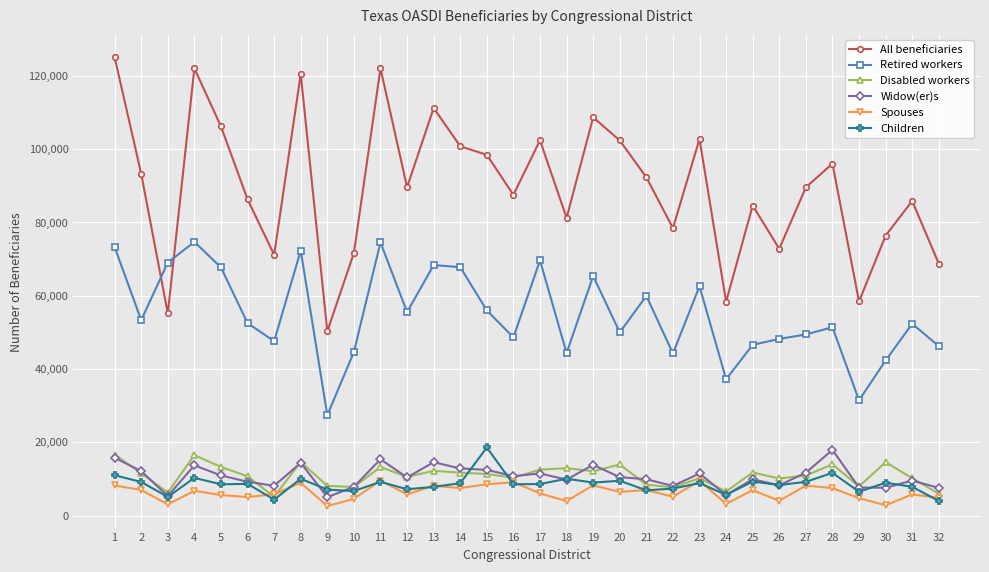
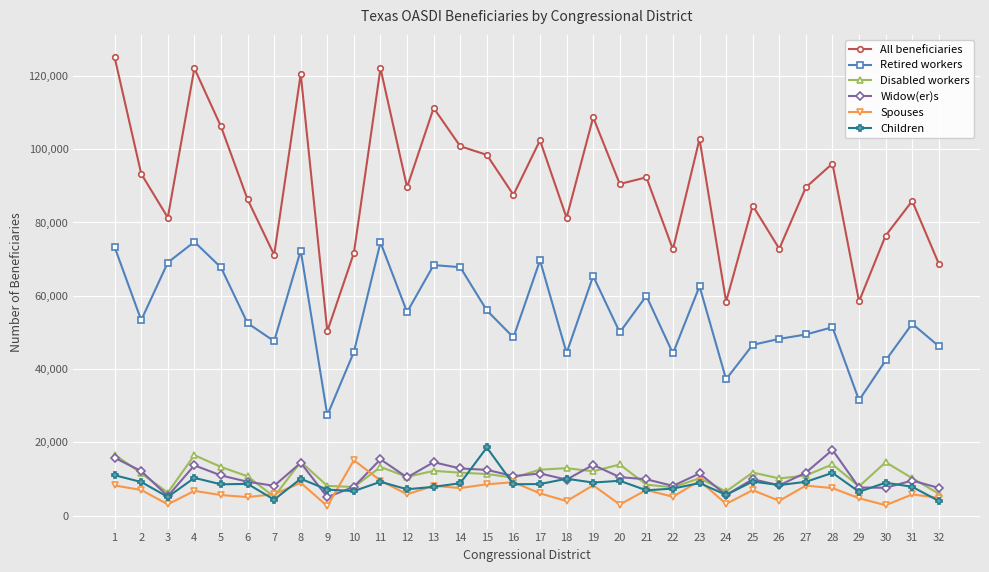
All beneficiaries, 3: 55,000 -> 81,000
Spouses, 10: 5,000 -> 15,000
All beneficiaries, 20: 102,000 -> 90,000
Spouses, 20: 6,000 -> 3,000
All beneficiaries, 22: 78,000 -> 73,000
